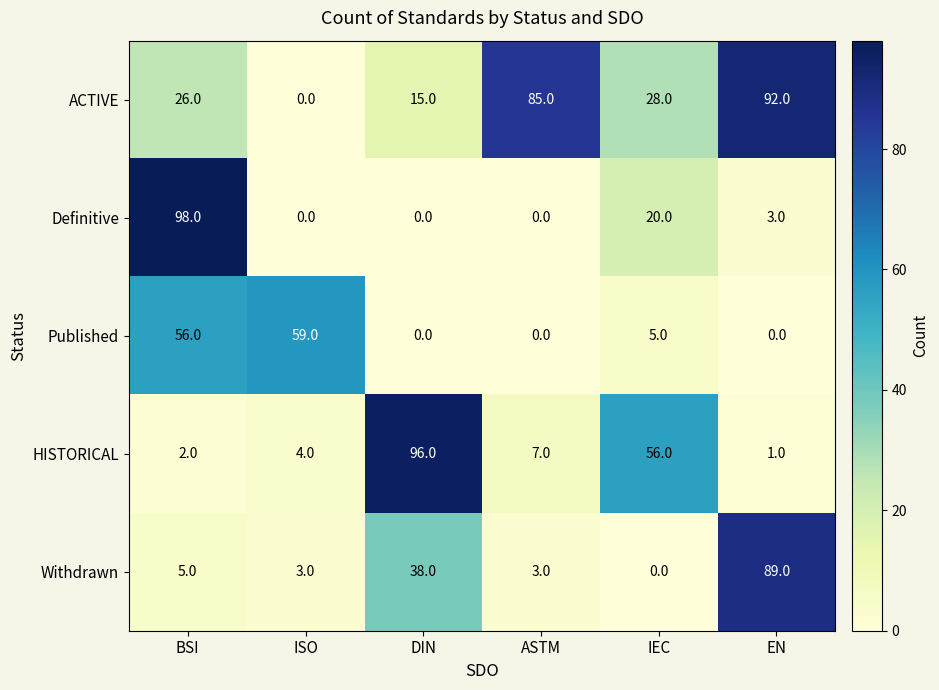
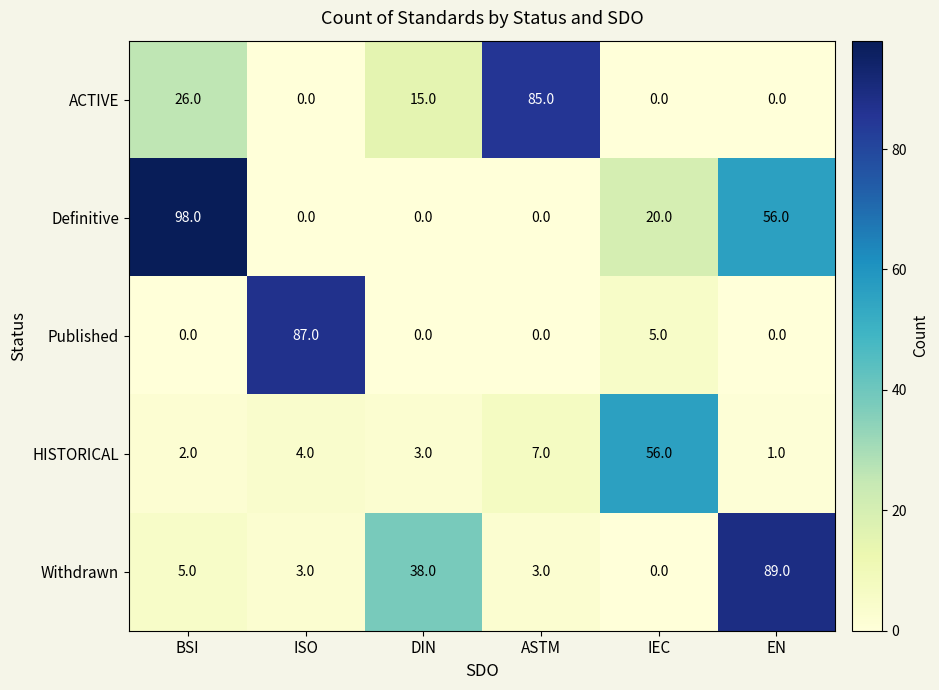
ACTIVE, IEC: 28.0 -> 0.0
ACTIVE, EN: 92.0 -> 0.0
Definitive, EN: 3.0 -> 56.0
Published, BSI: 56.0 -> 0.0
Published, ISO: 59.0 -> 87.0
HISTORICAL, DIN: 96.0 -> 3.0
